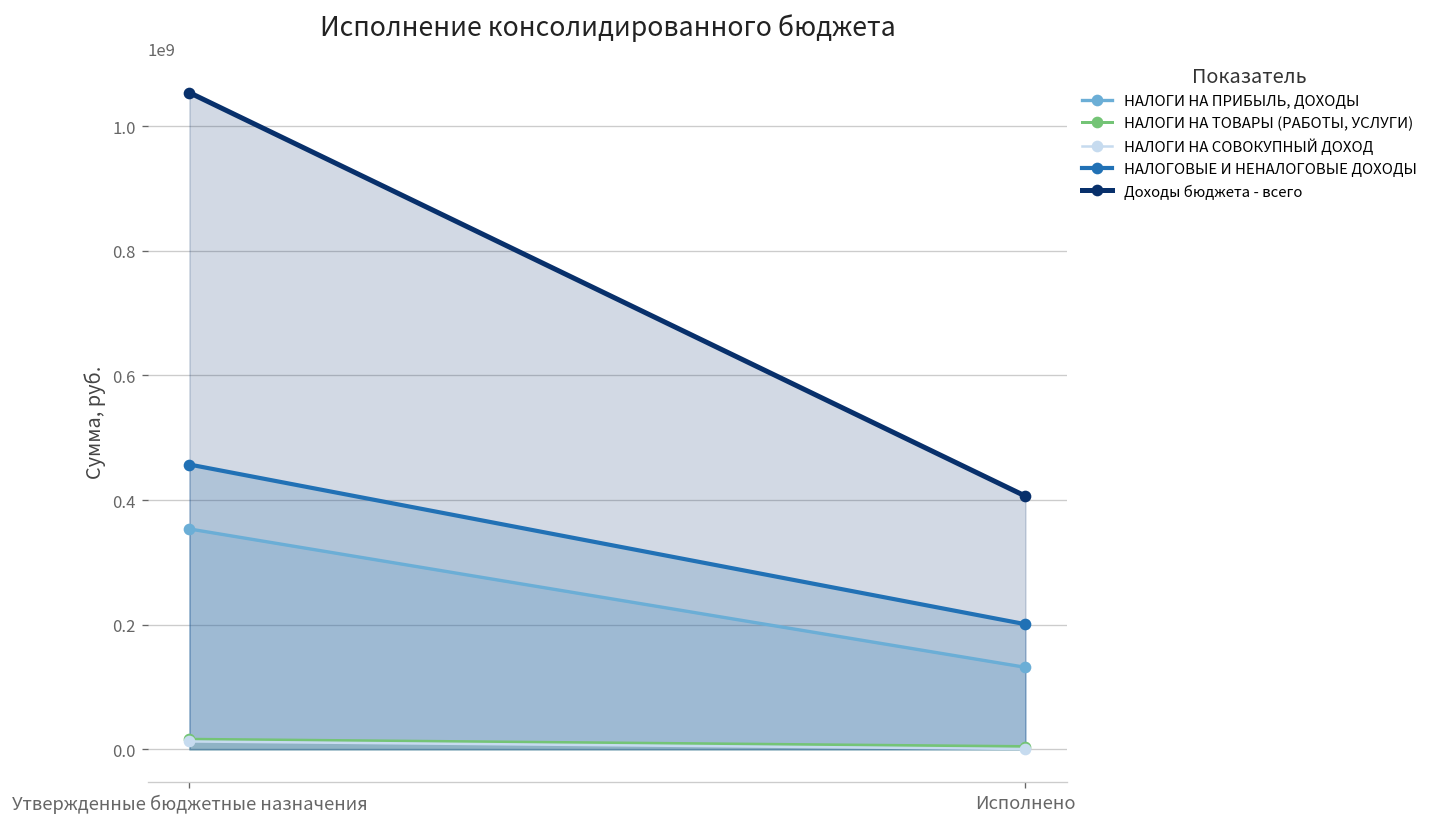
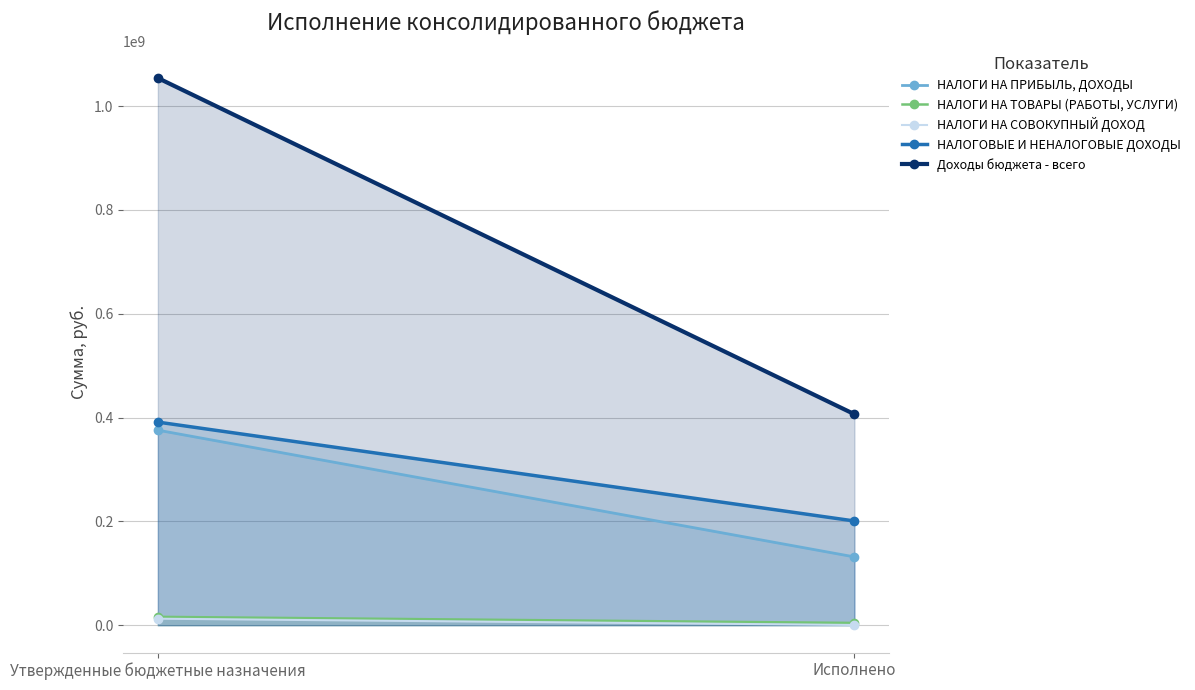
НАЛОГИ НА ПРИБЫЛЬ, ДОХОДЫ, Утвержденные бюджетные назначения: 350000000 -> 380000000
НАЛОГОВЫЕ И НЕНАЛОГОВЫЕ ДОХОДЫ, Утвержденные бюджетные назначения: 460000000 -> 390000000
